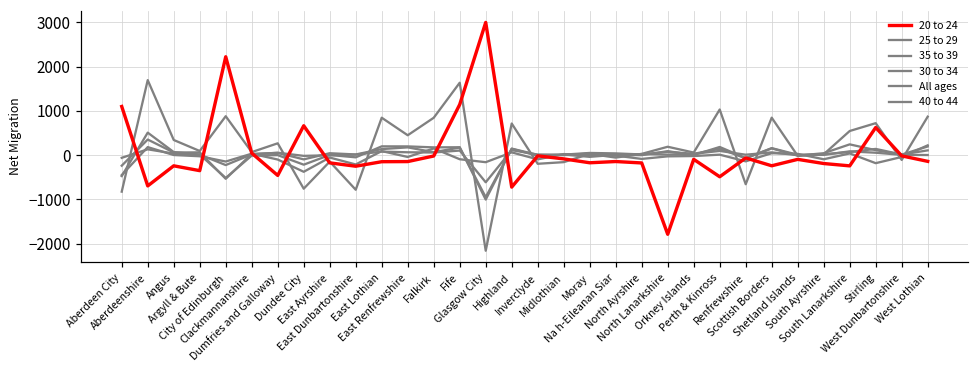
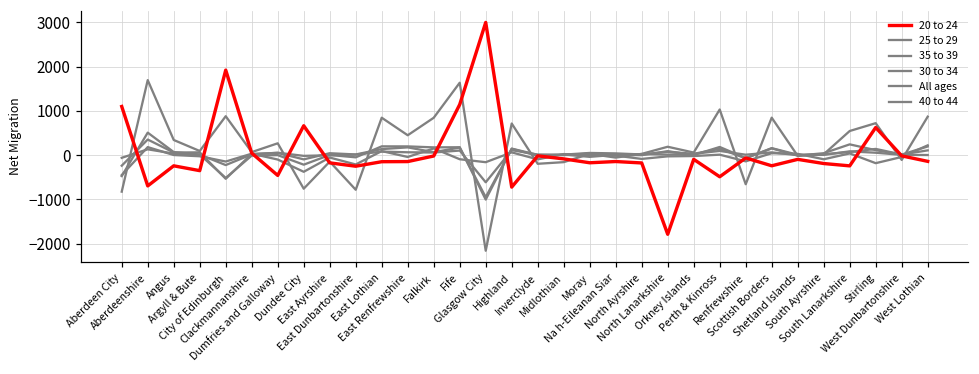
20 to 24, City of Edinburgh: 2200 -> 1900
